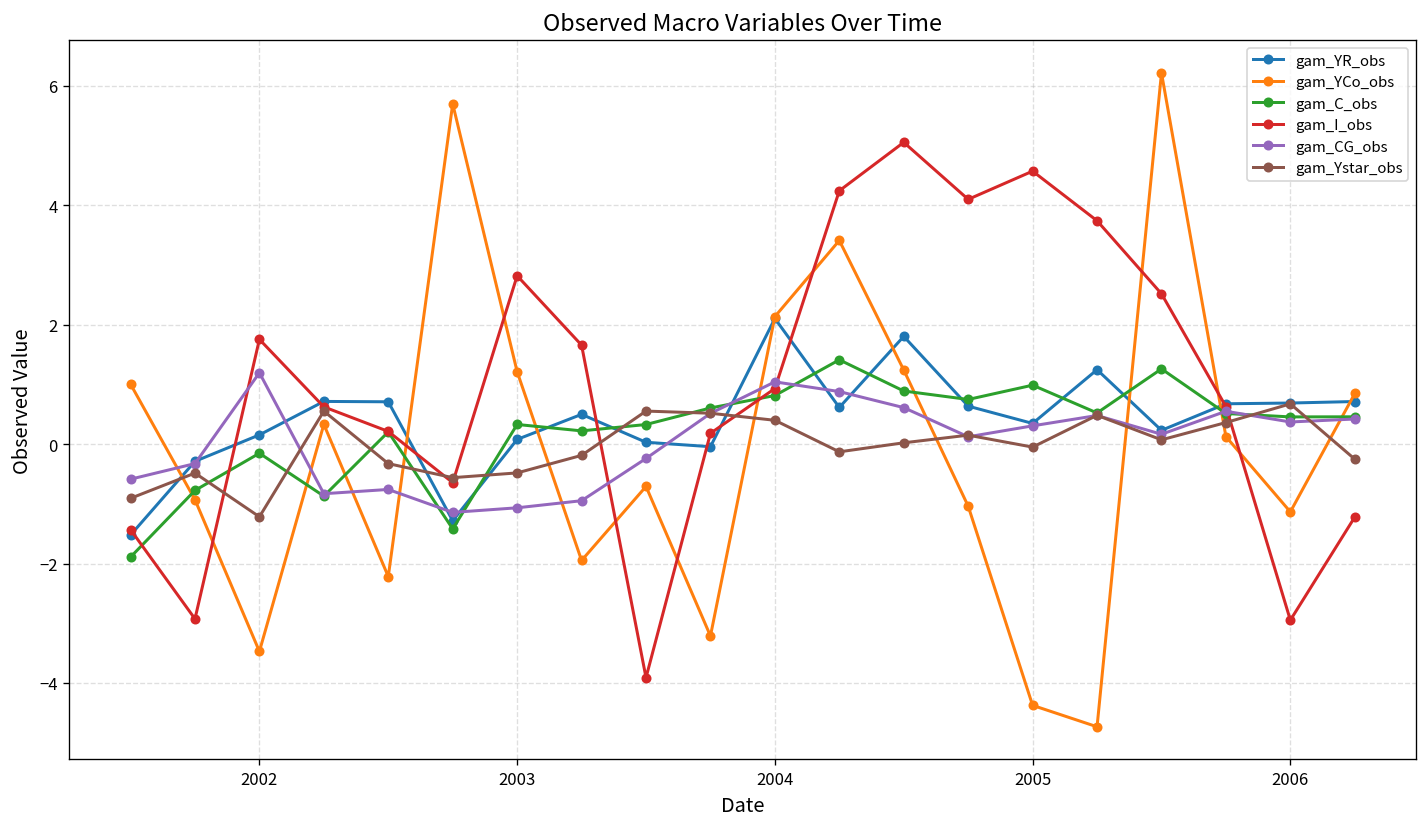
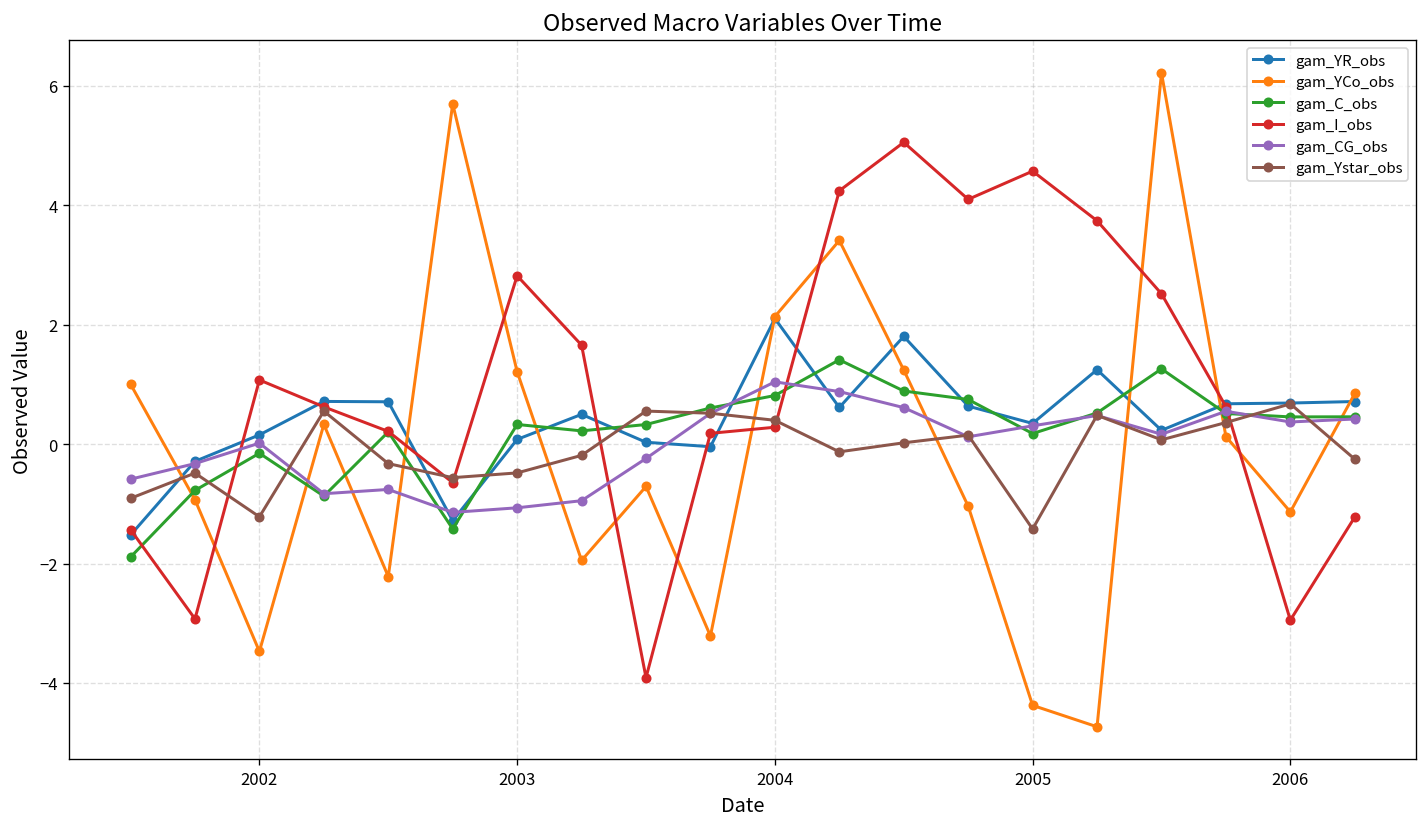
gam_I_obs, 2002: 1.8 -> 1.1
gam_CG_obs, 2002: 1.2 -> 0.0
gam_I_obs, 2004: 0.9 -> 0.3
gam_C_obs, 2005: 1.0 -> 0.2
gam_Ystar_obs, 2005: -0.1 -> -1.4
